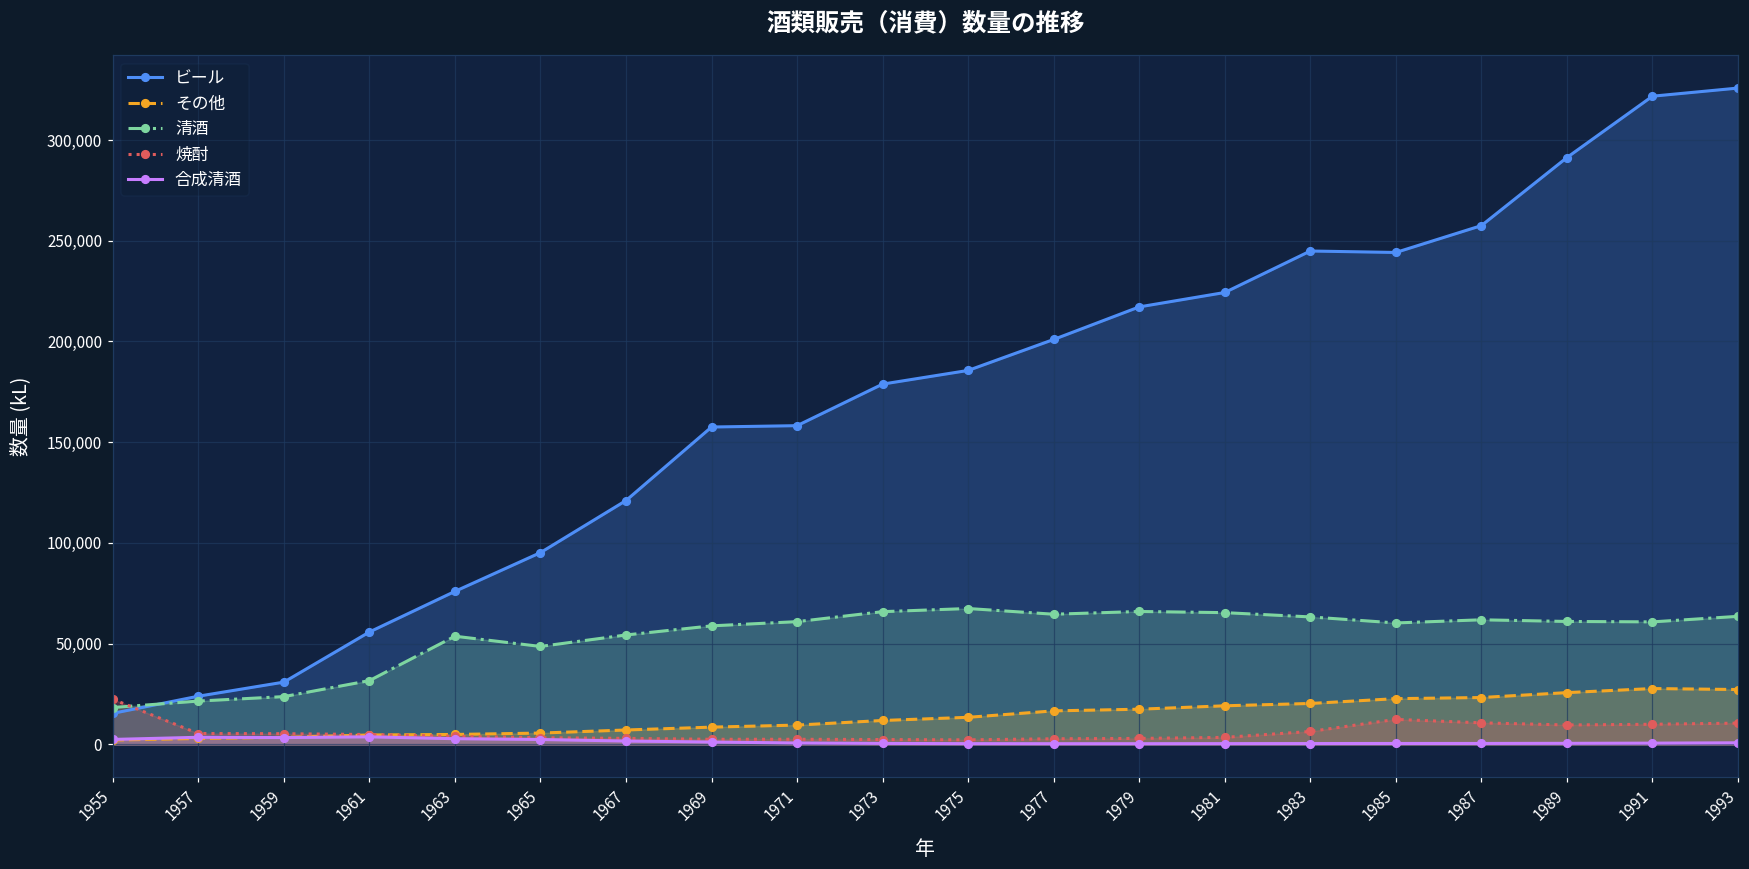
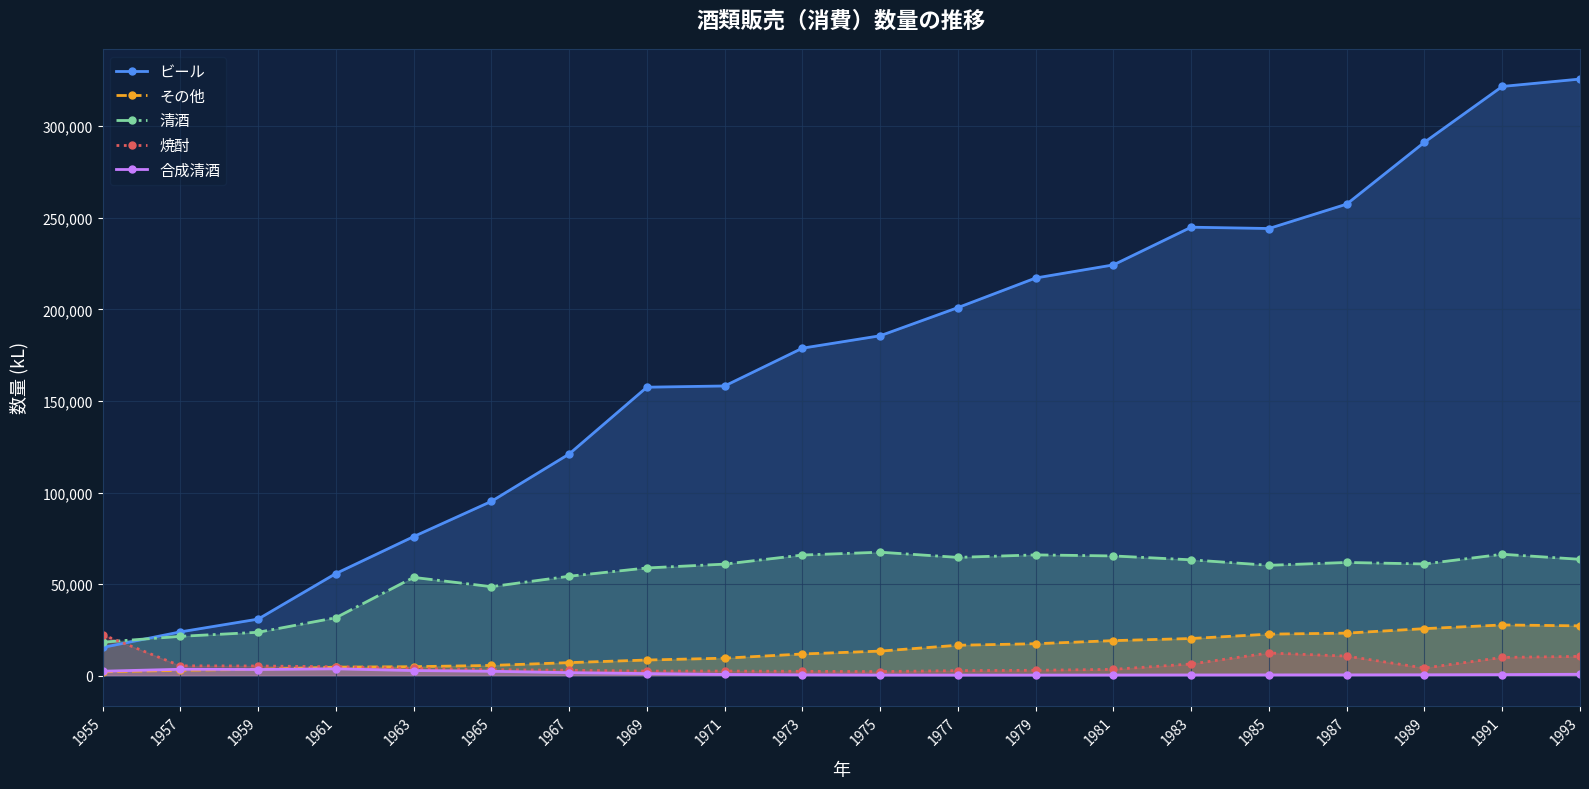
焼酎, 1989: 10,000 -> 4,000
清酒, 1991: 61,000 -> 66,000
